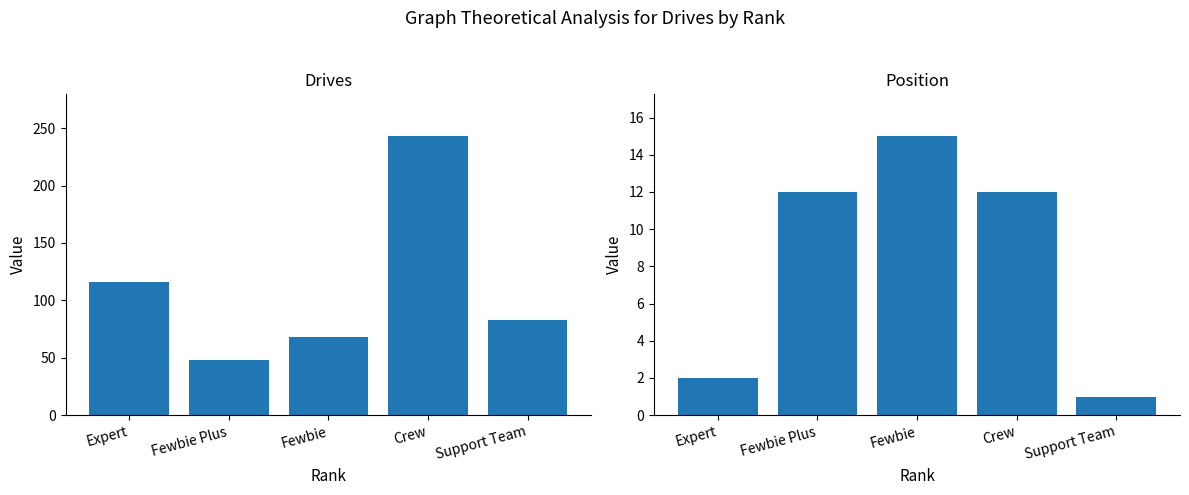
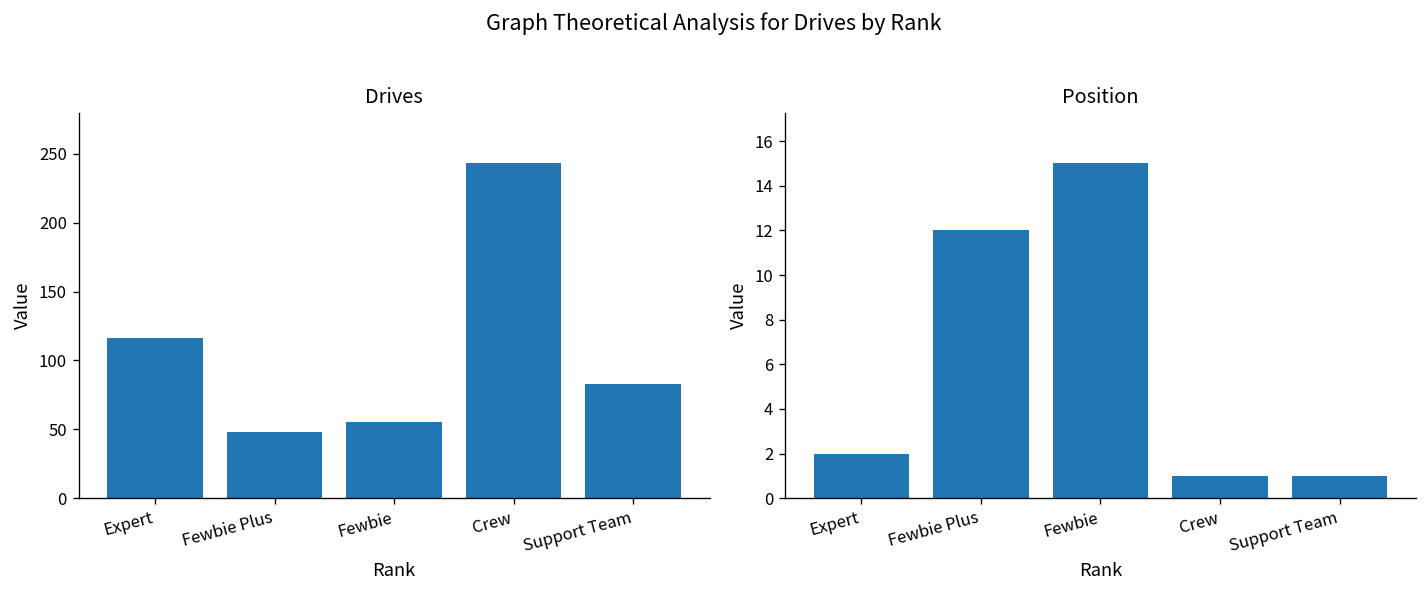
Drives, Fewbie: 68 -> 55
Position, Crew: 12 -> 1
